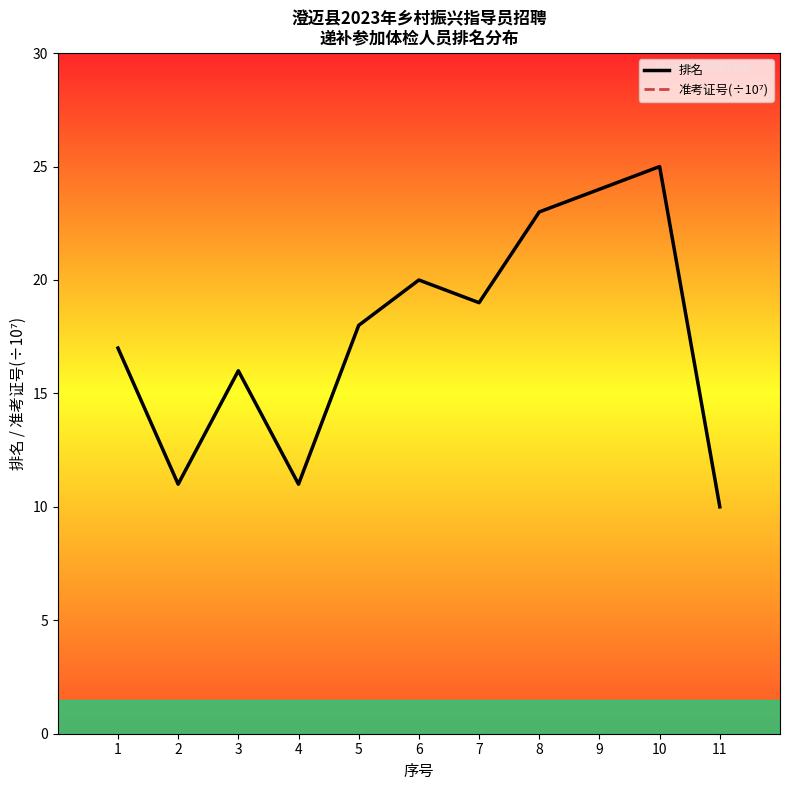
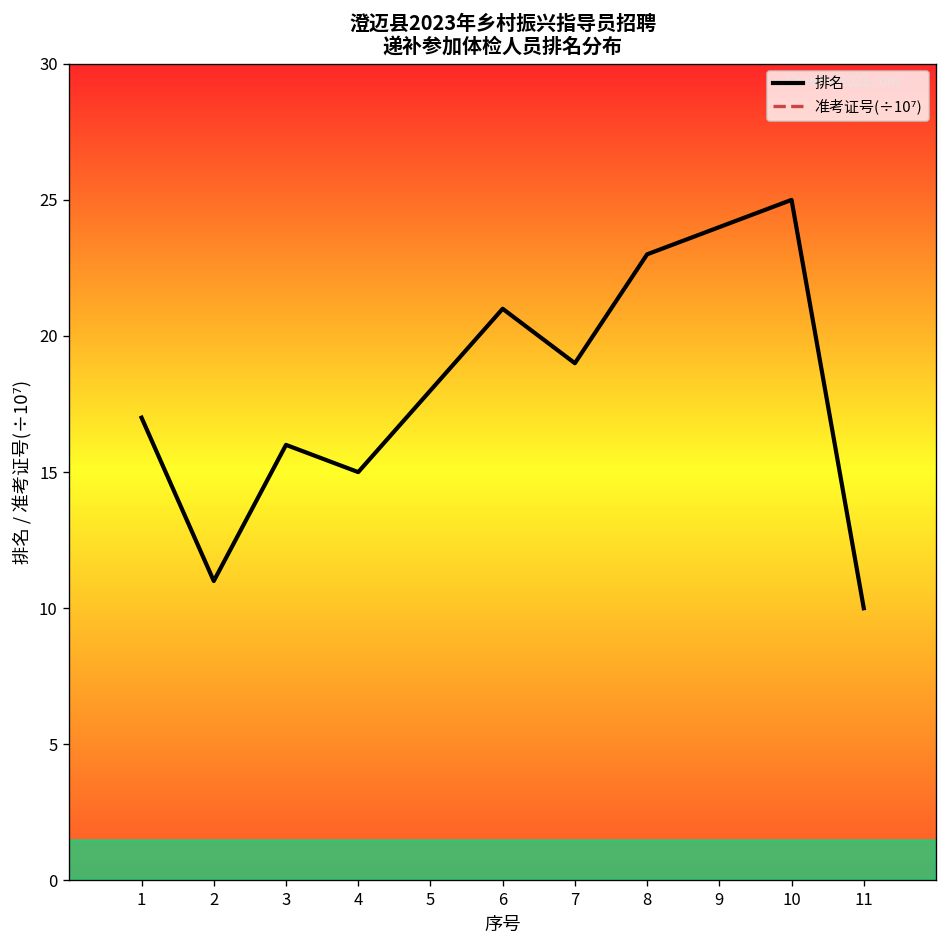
排名, 4: 11 -> 15
排名, 6: 20 -> 21
